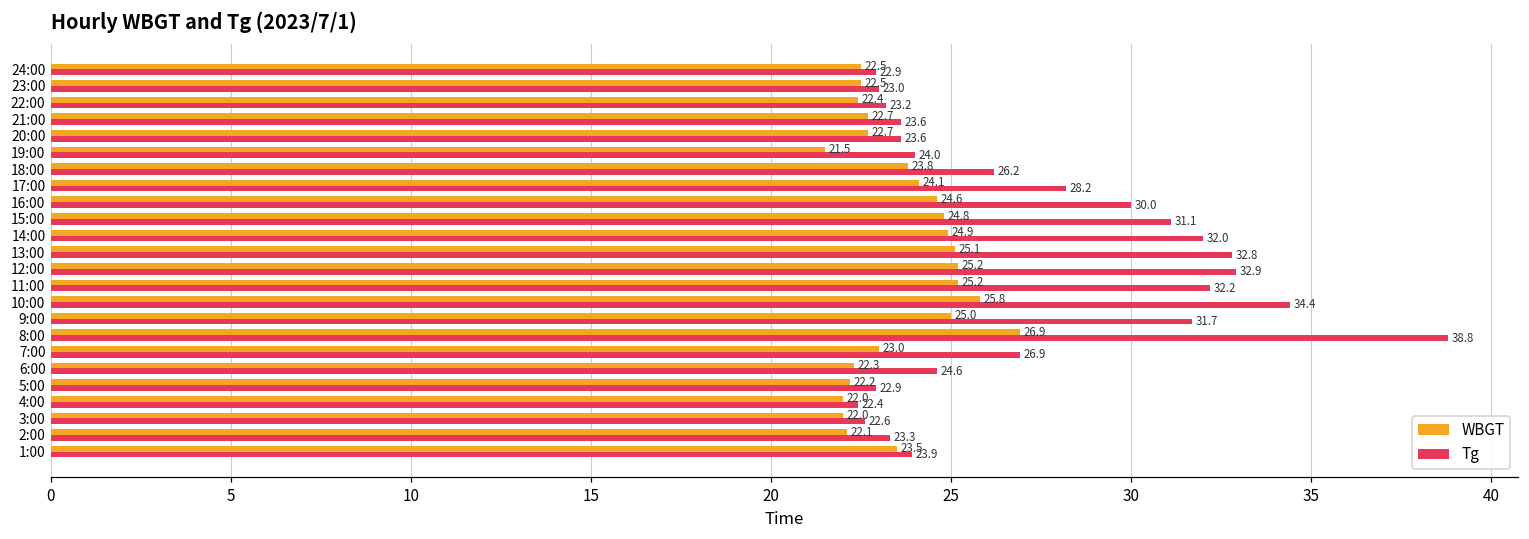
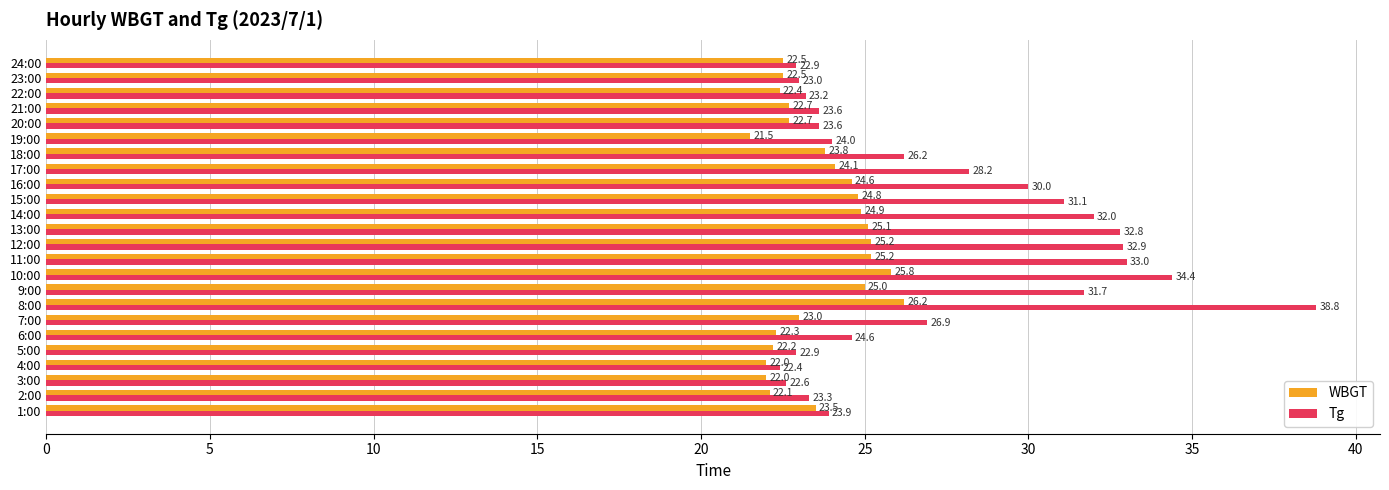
Tg, 11:00: 32.2 -> 33.0
WBGT, 8:00: 26.9 -> 26.2
